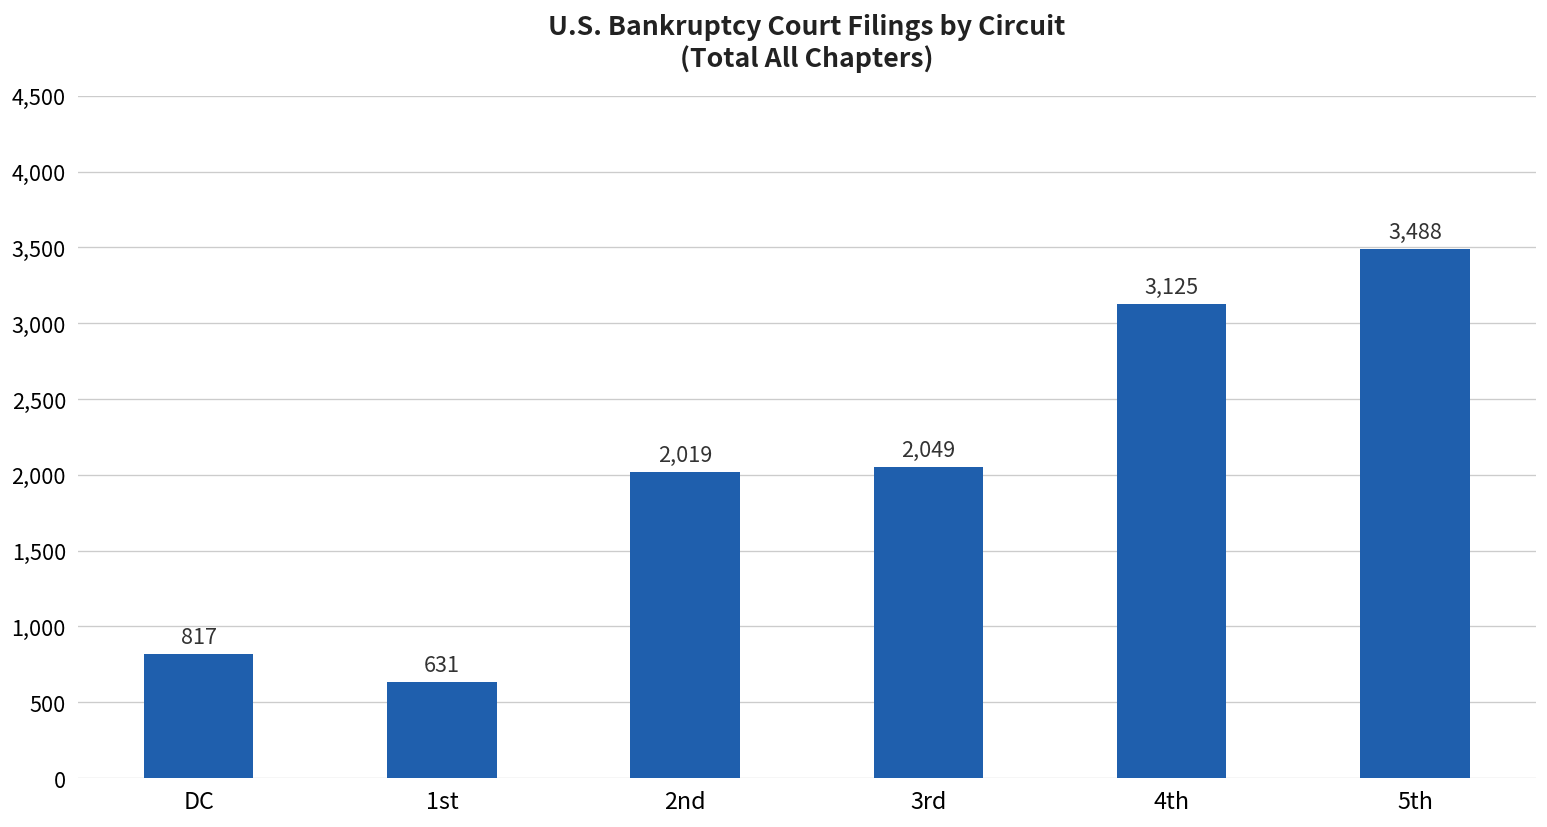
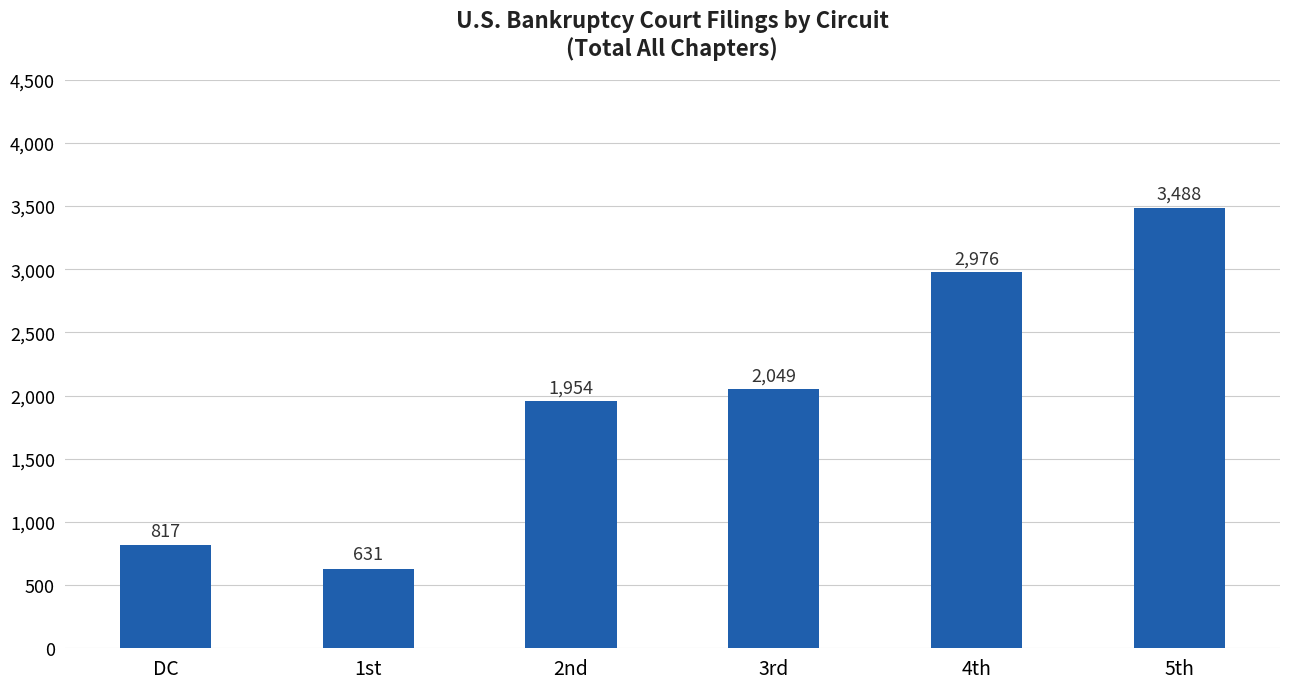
2nd: 2,019 -> 1,954
4th: 3,125 -> 2,976
